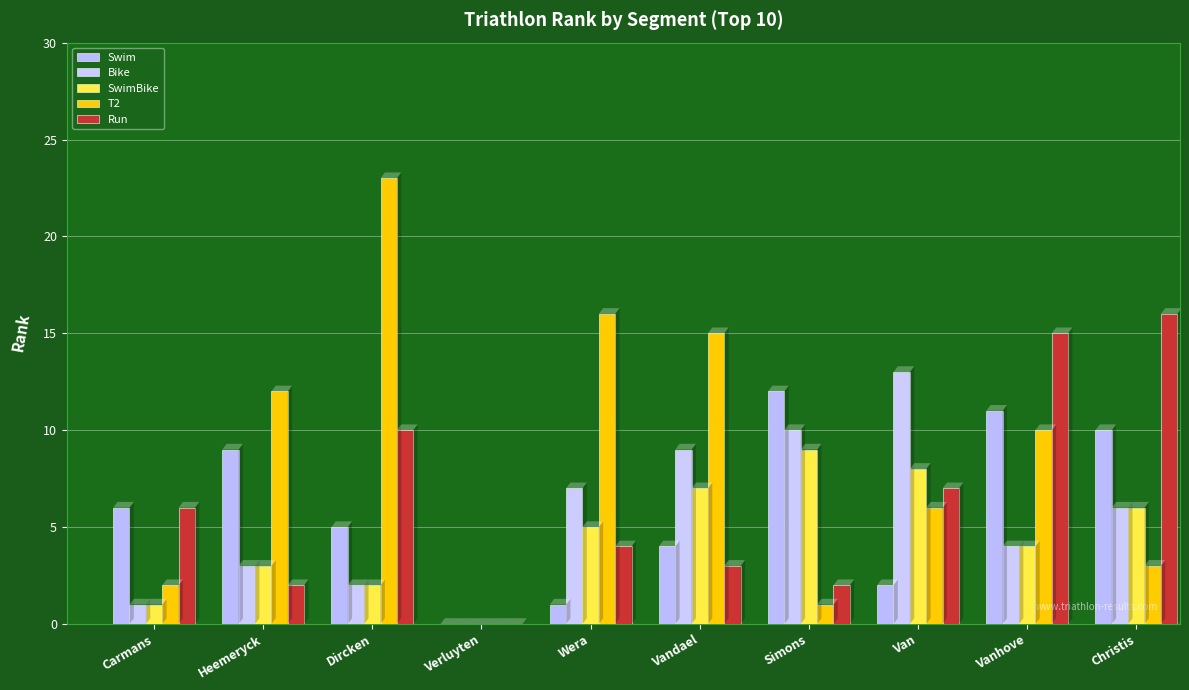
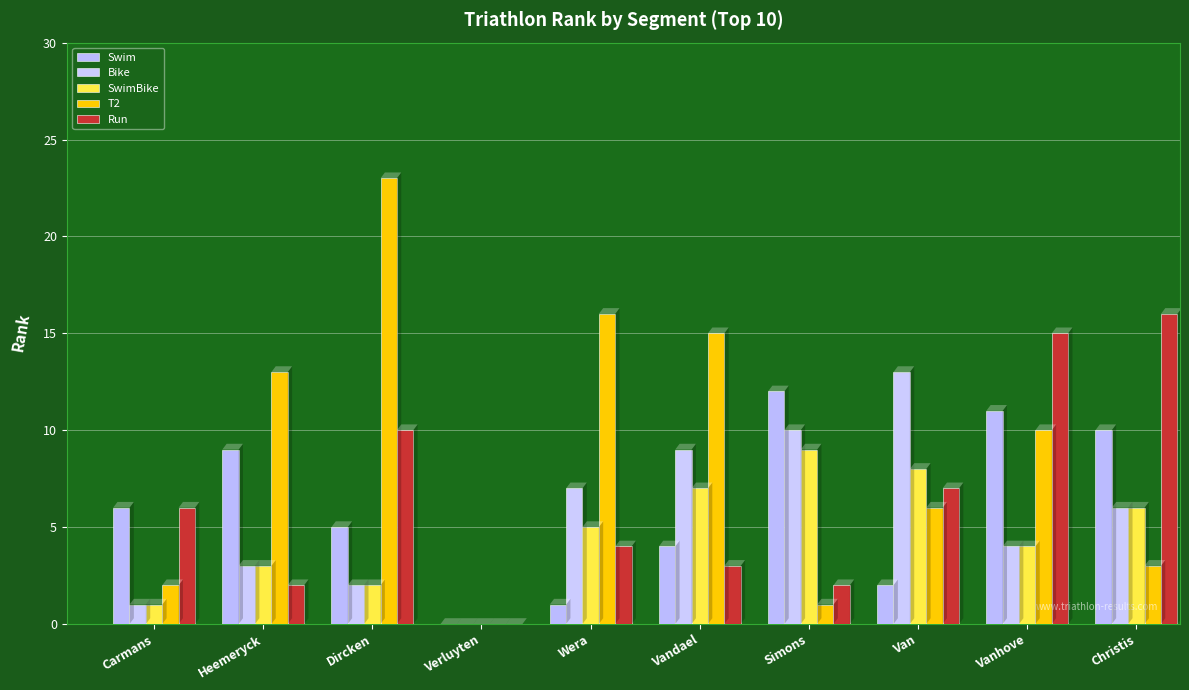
T2, Heemeryck: 12 -> 13
